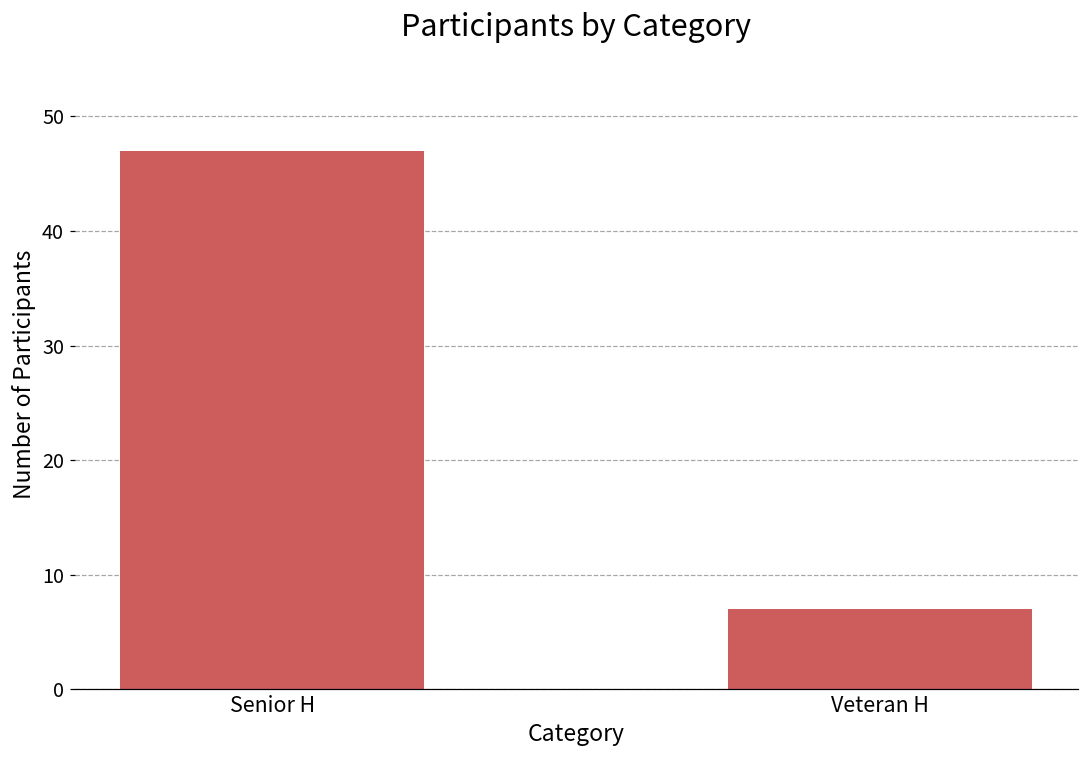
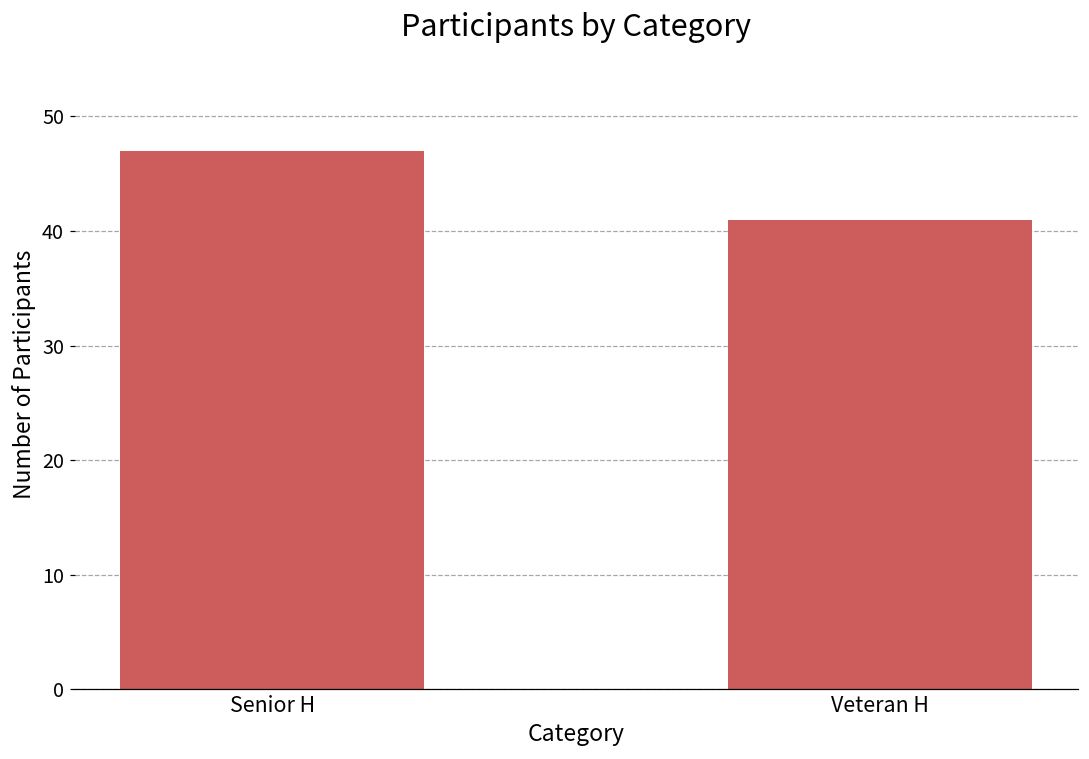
Veteran H: 7 -> 41
